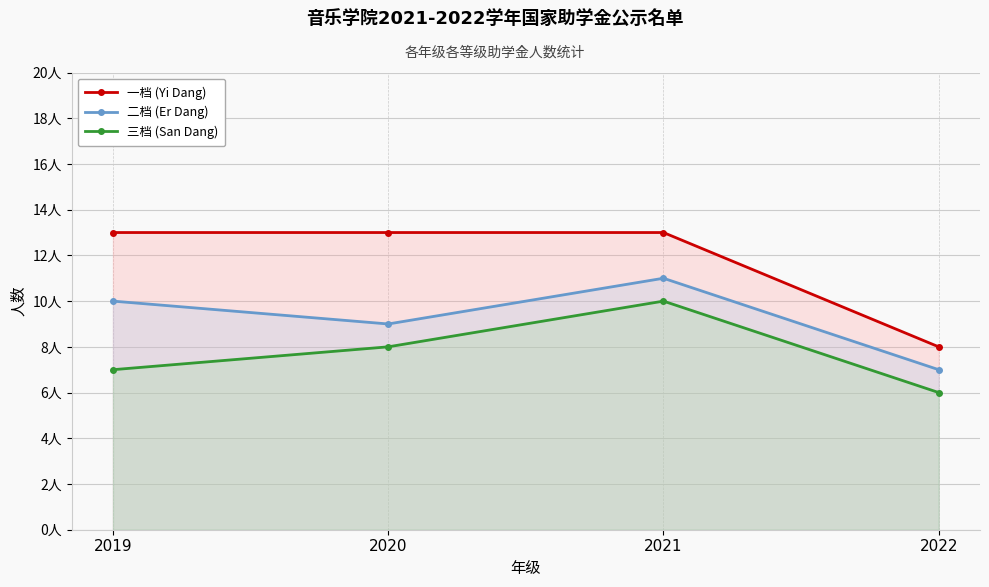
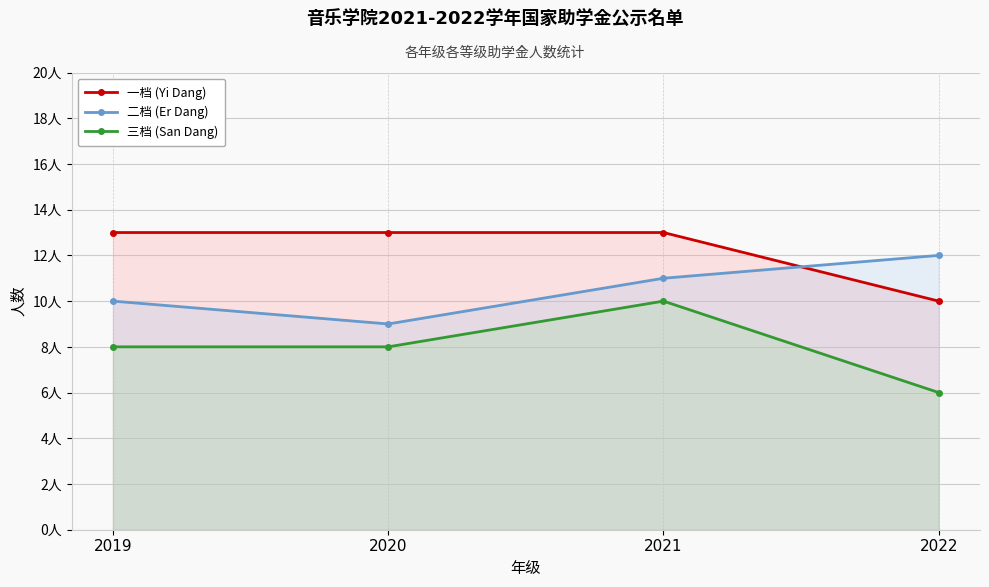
三档 (San Dang), 2019: 7人 -> 8人
一档 (Yi Dang), 2022: 8人 -> 10人
二档 (Er Dang), 2022: 7人 -> 12人
